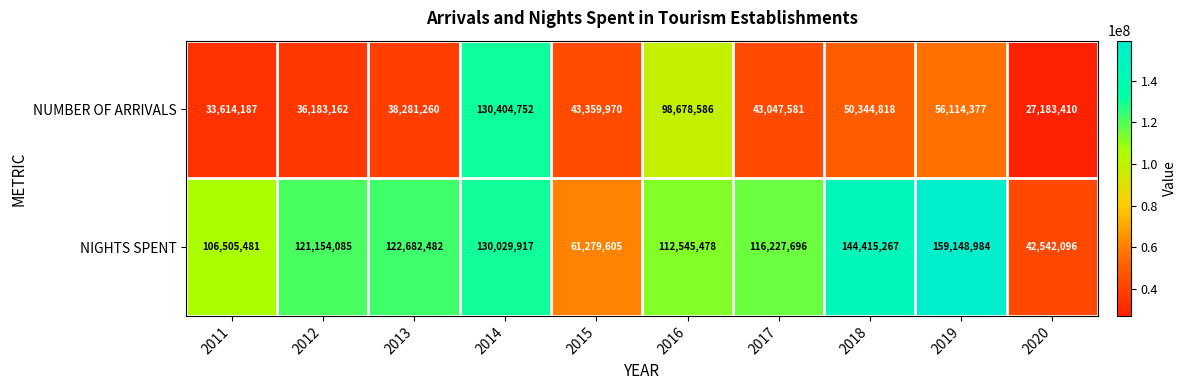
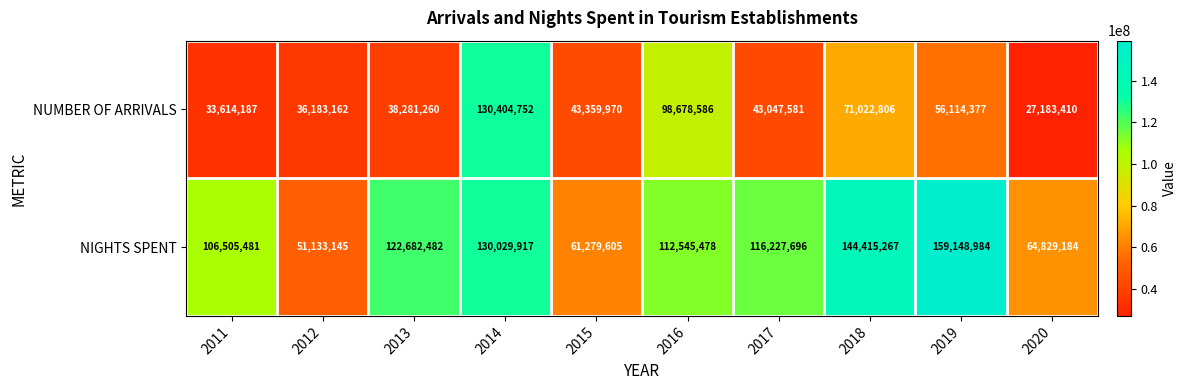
NUMBER OF ARRIVALS, 2018: 50,344,818 -> 71,022,806
NIGHTS SPENT, 2012: 121,154,085 -> 51,133,145
NIGHTS SPENT, 2020: 42,542,096 -> 64,829,184
